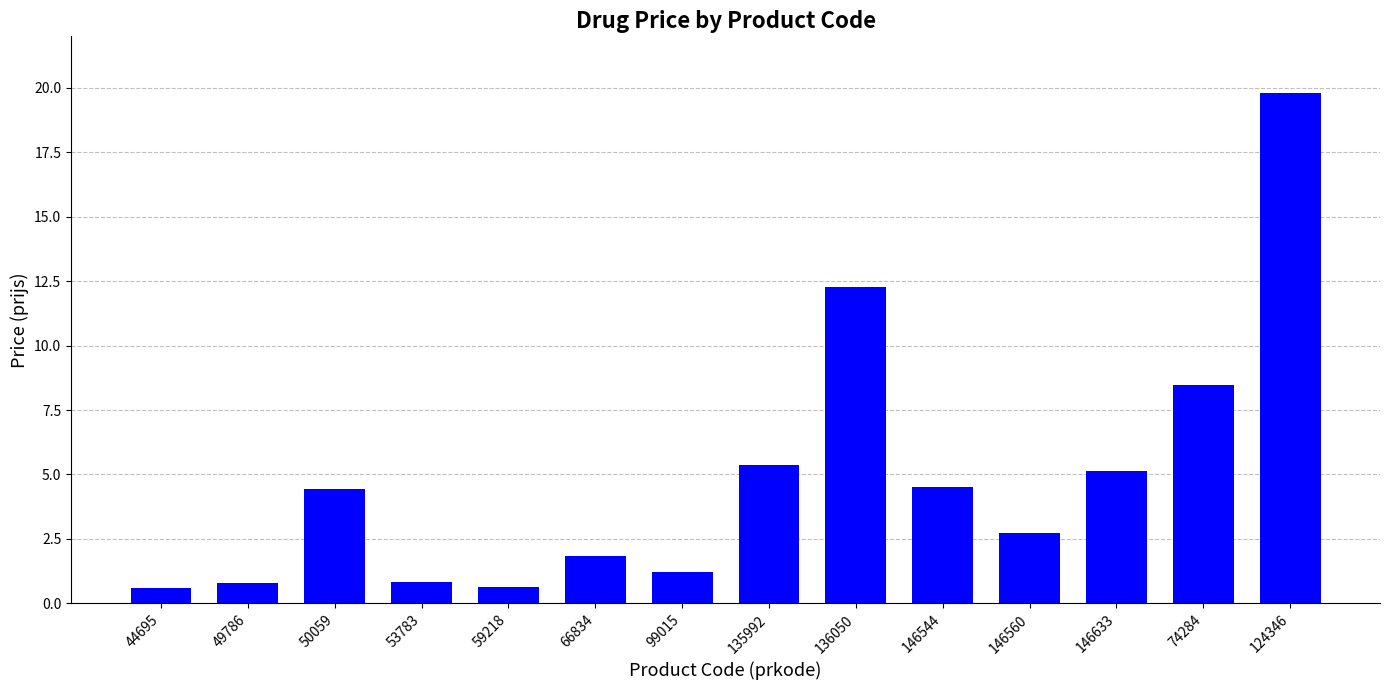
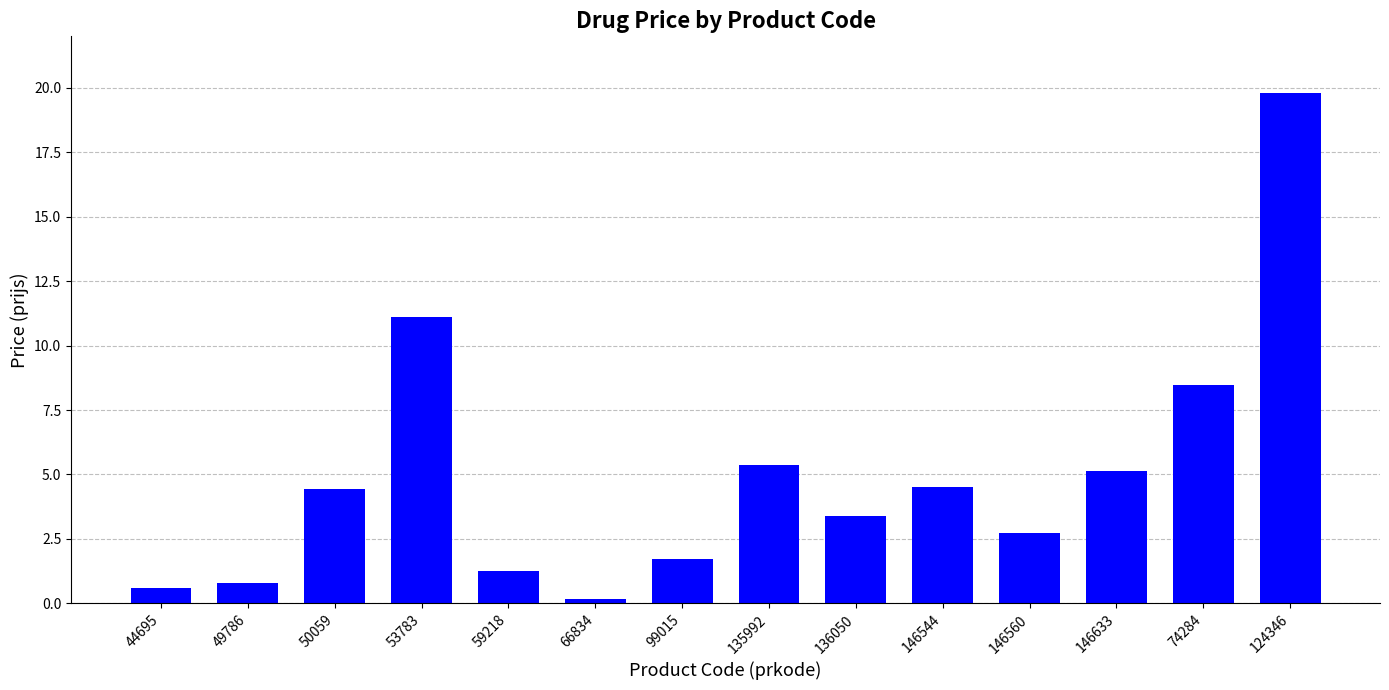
53783: 0.8 -> 11.1
59218: 0.7 -> 1.3
66834: 1.8 -> 0.2
99015: 1.2 -> 1.7
136050: 12.3 -> 3.4
